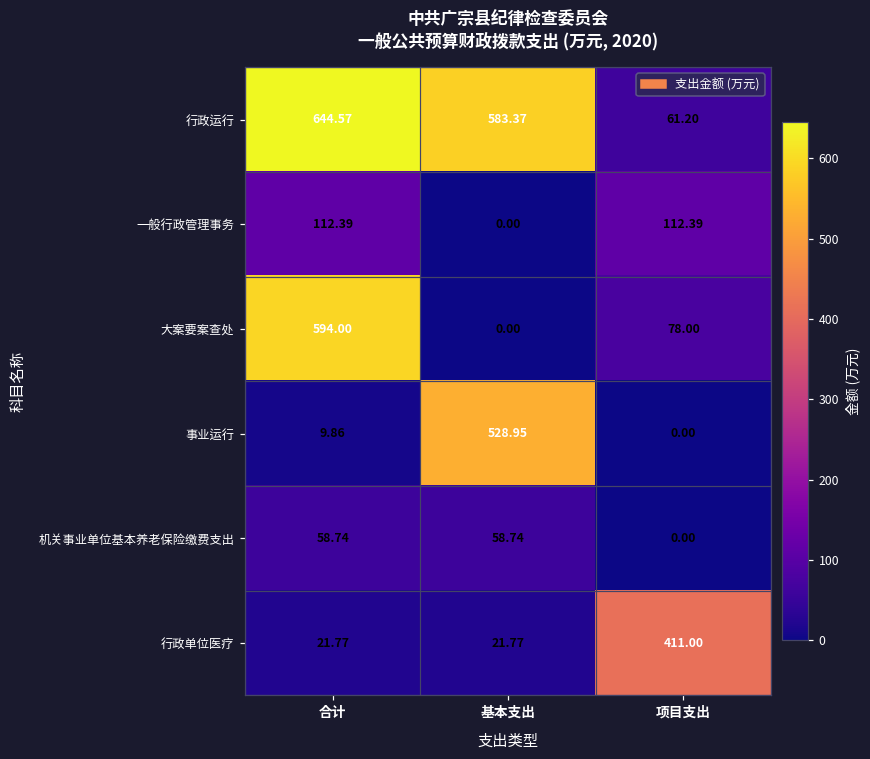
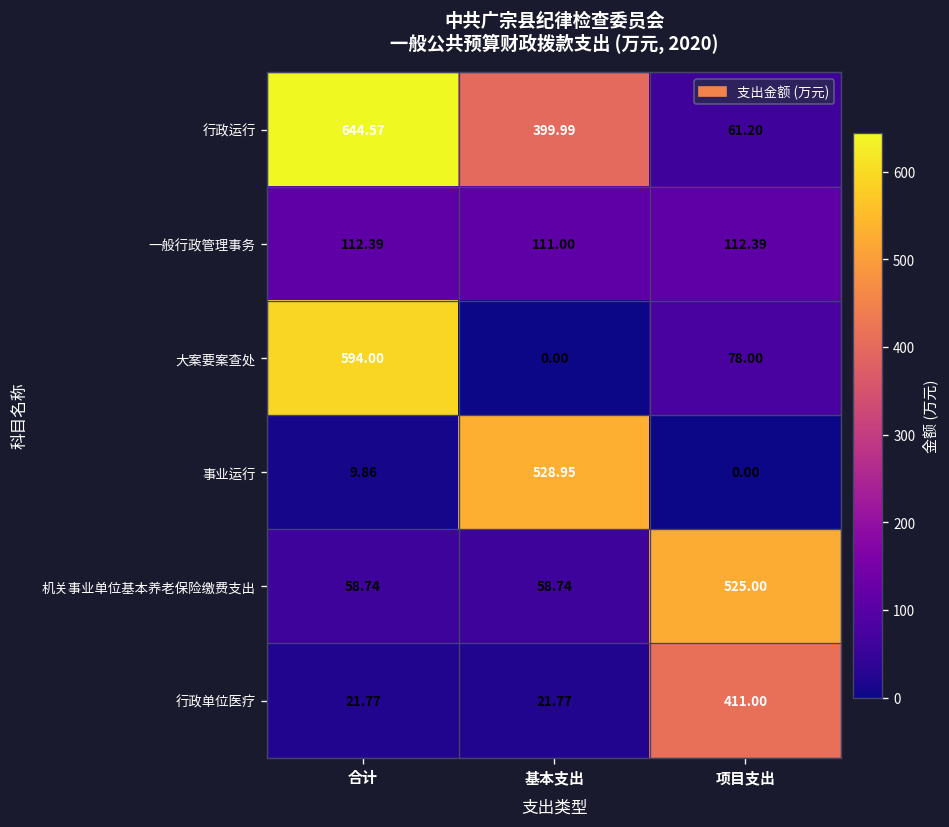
行政运行, 基本支出: 583.37 -> 399.99
一般行政管理事务, 基本支出: 0.00 -> 111.00
机关事业单位基本养老保险缴费支出, 项目支出: 0.00 -> 525.00
